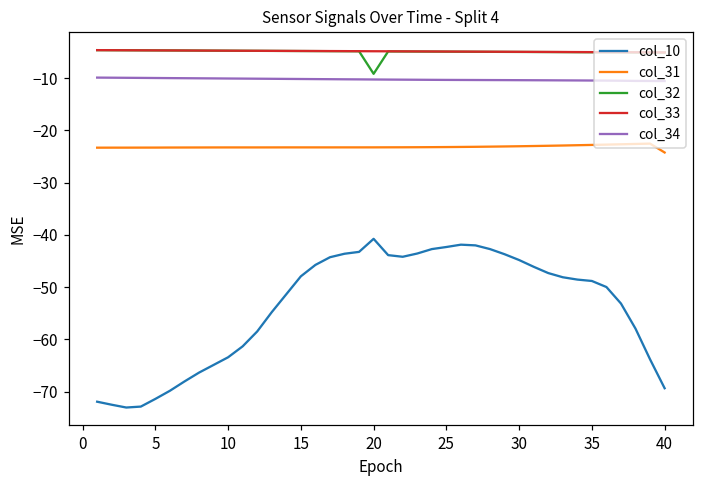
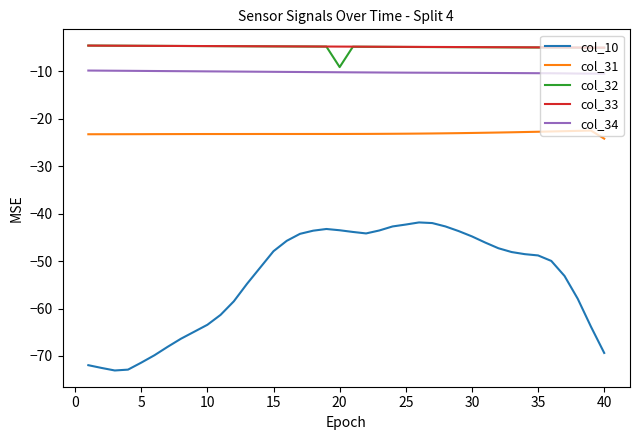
col_10, 20: -41 -> -44
